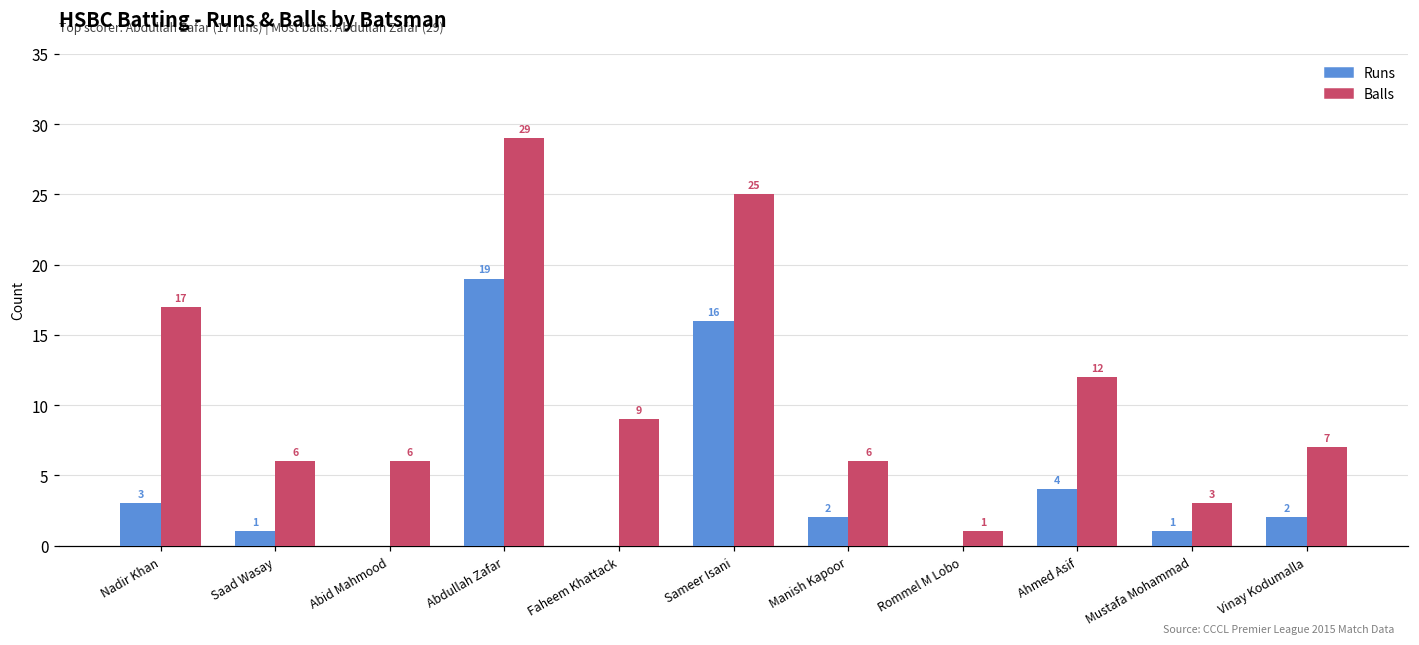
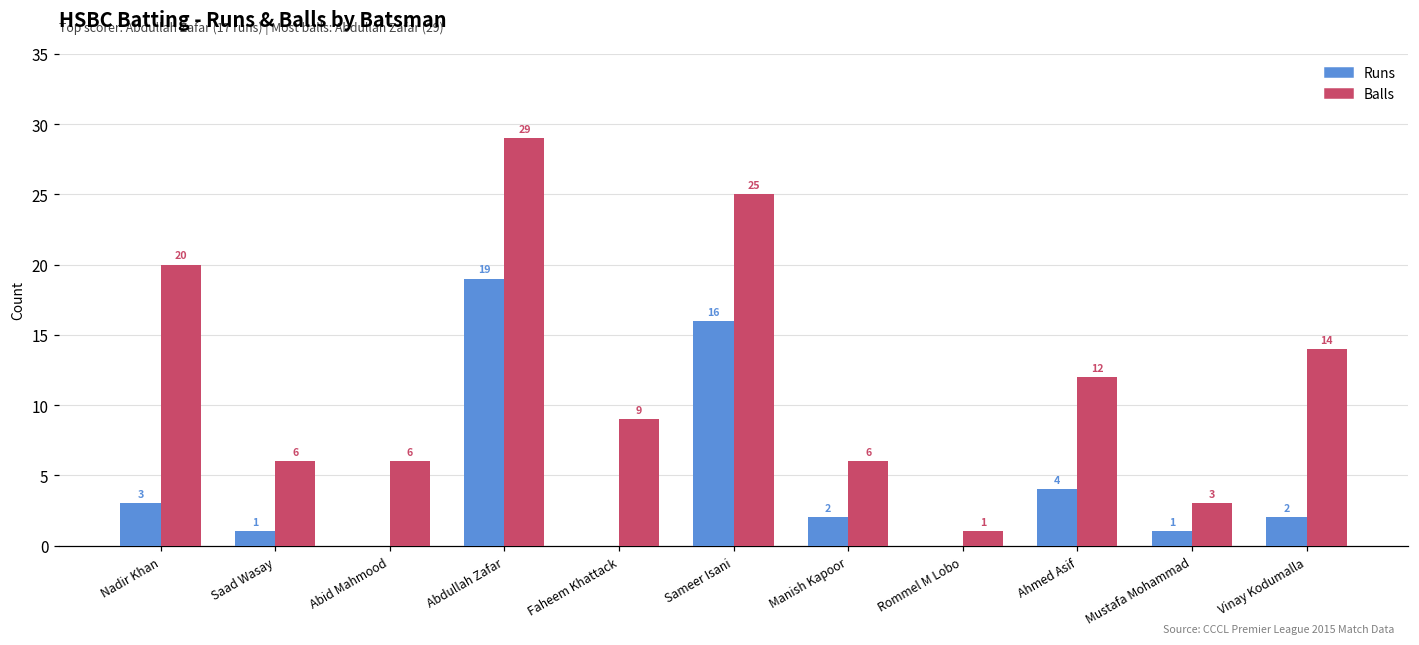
Balls, Nadir Khan: 17 -> 20
Balls, Vinay Kodumalla: 7 -> 14
